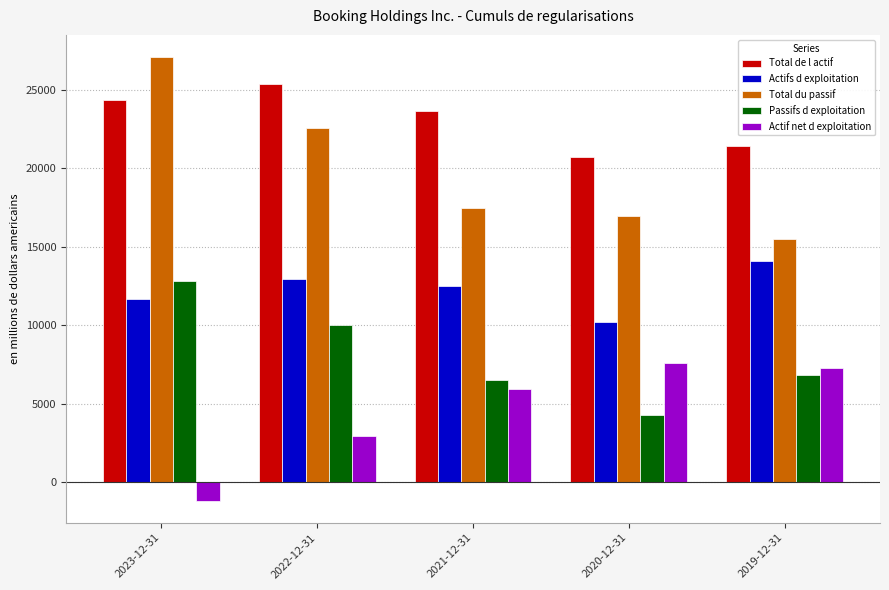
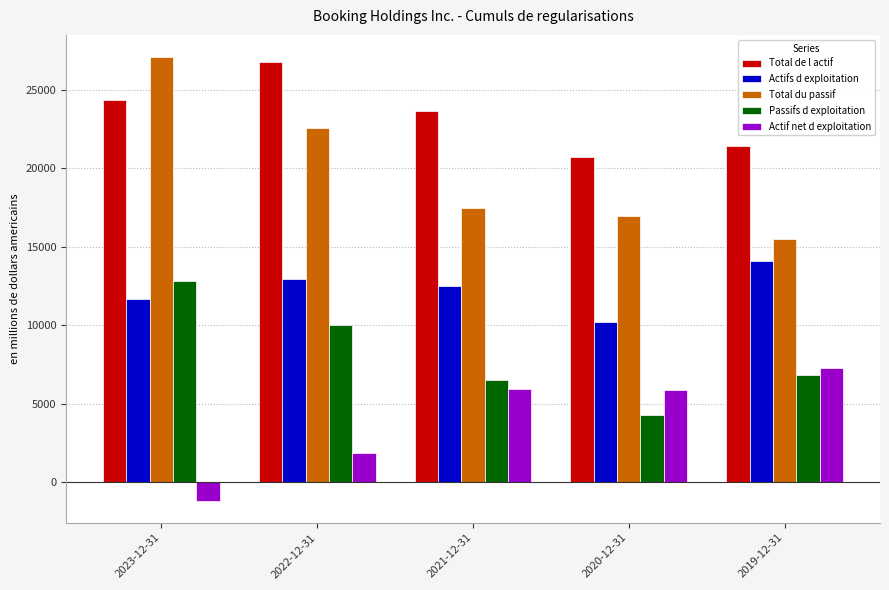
Total de l actif, 2022-12-31: 25400 -> 26800
Actif net d exploitation, 2022-12-31: 2900 -> 1900
Actif net d exploitation, 2020-12-31: 7600 -> 5800
